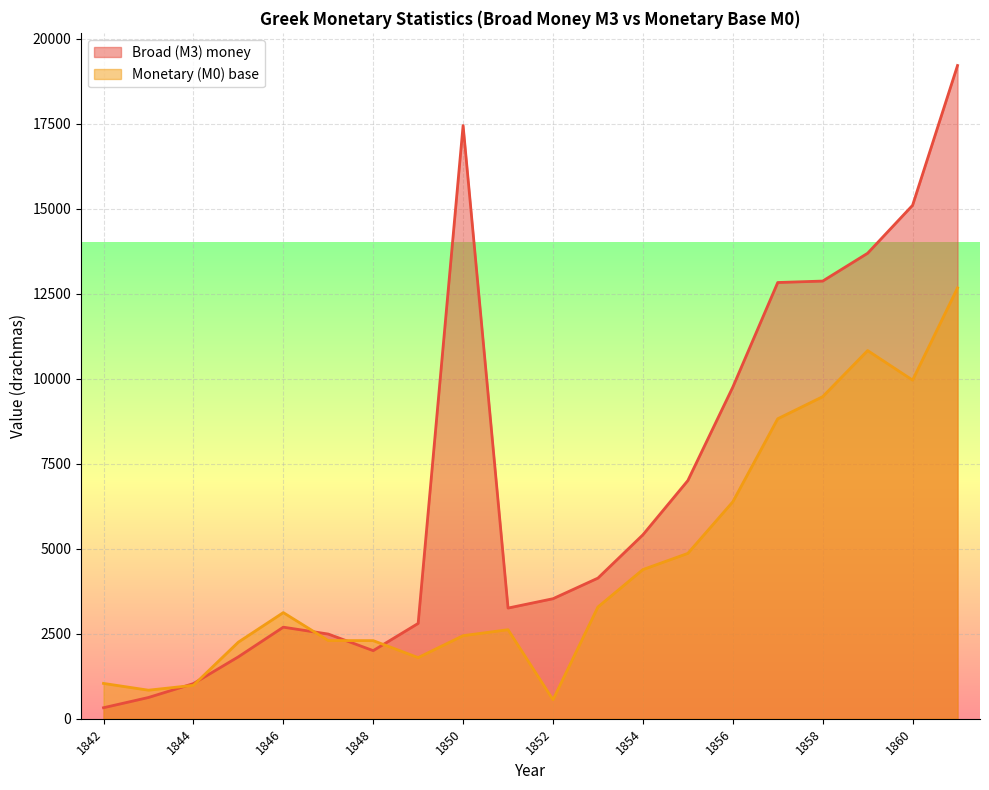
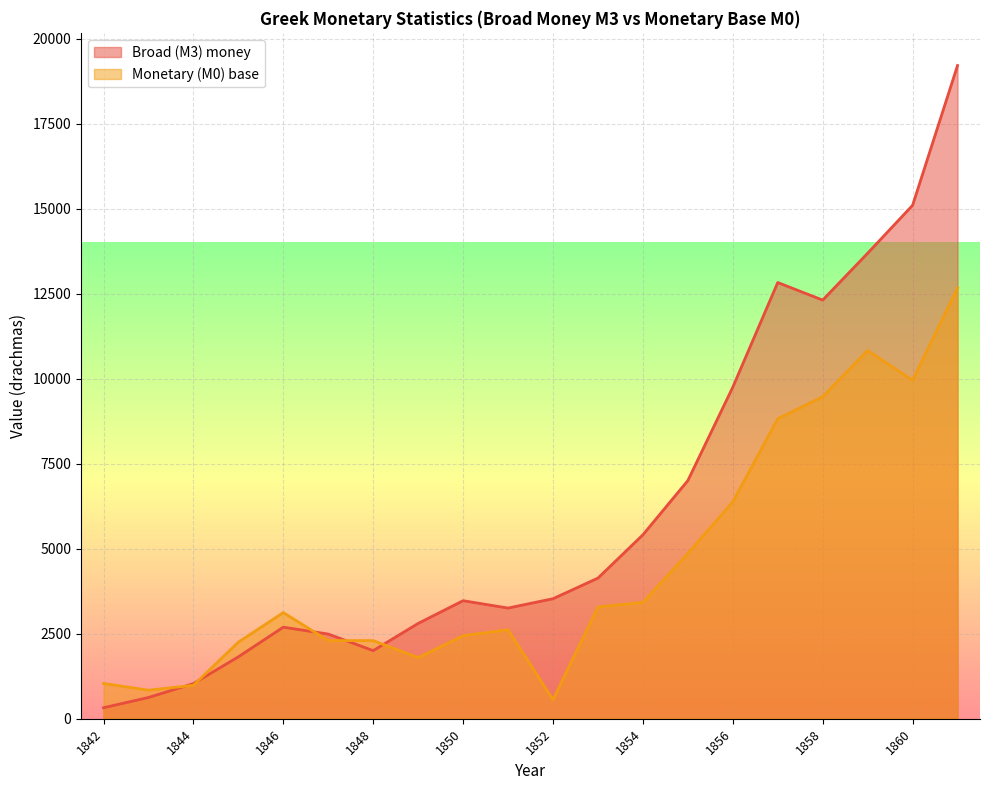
Broad (M3) money, 1850: 17400 -> 3500
Monetary (M0) base, 1854: 4400 -> 3400
Broad (M3) money, 1858: 12900 -> 12300
